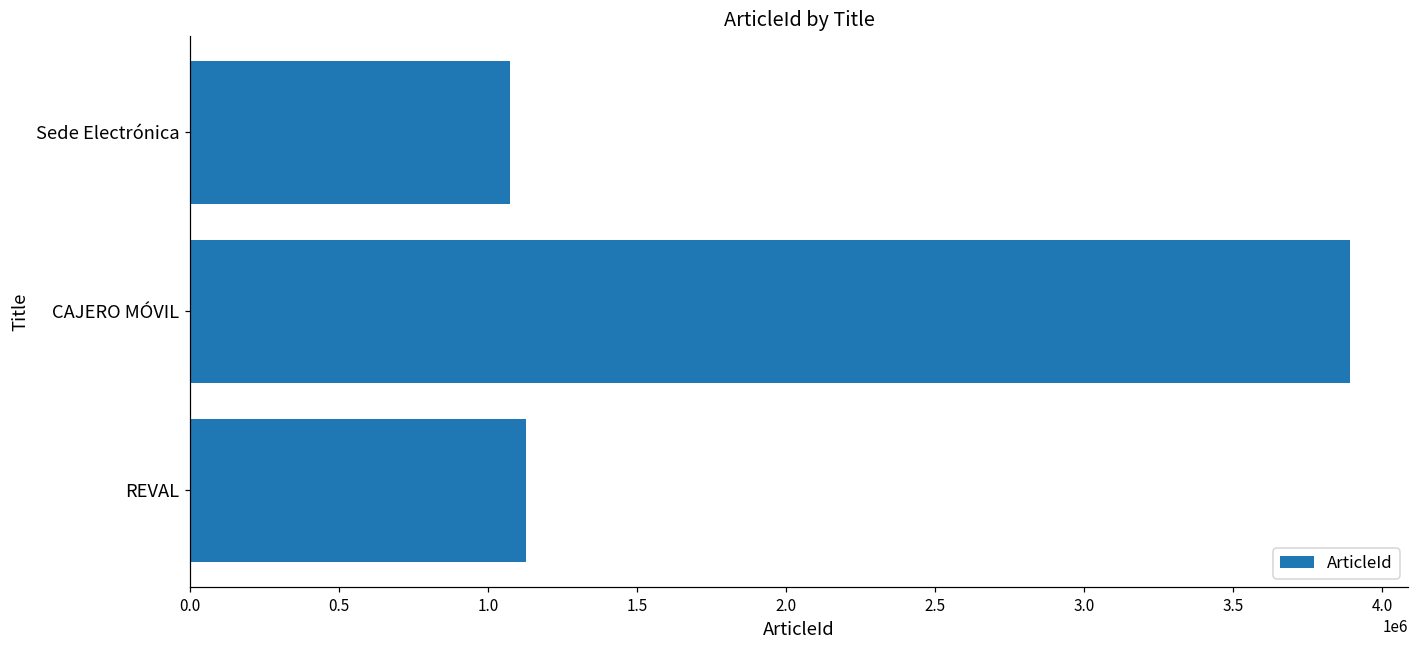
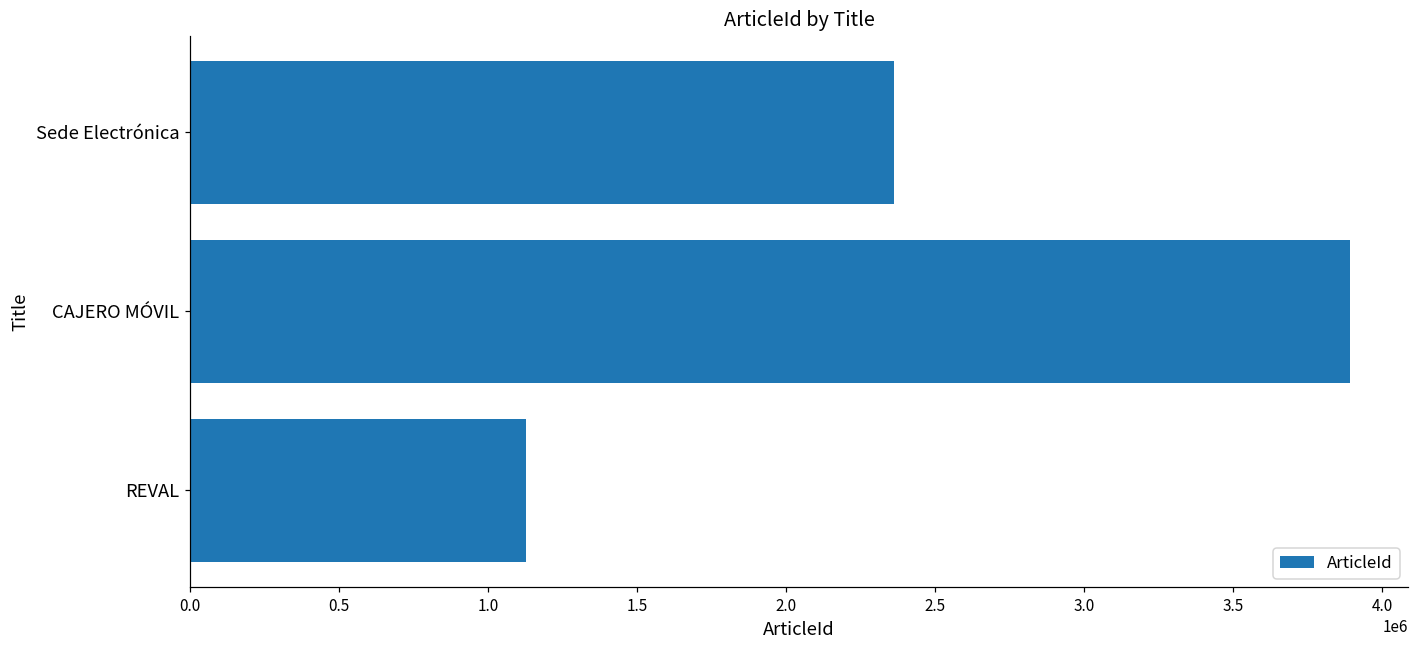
Sede Electrónica: 1080000 -> 2360000
